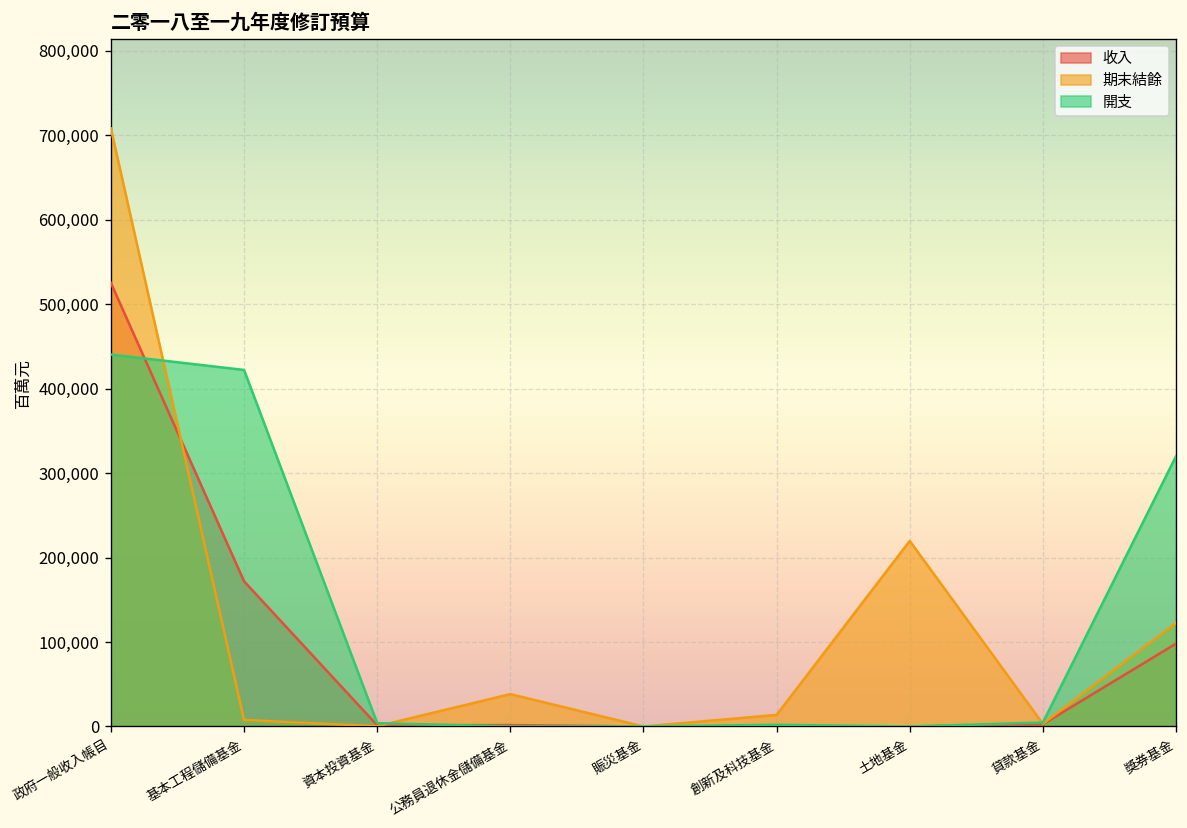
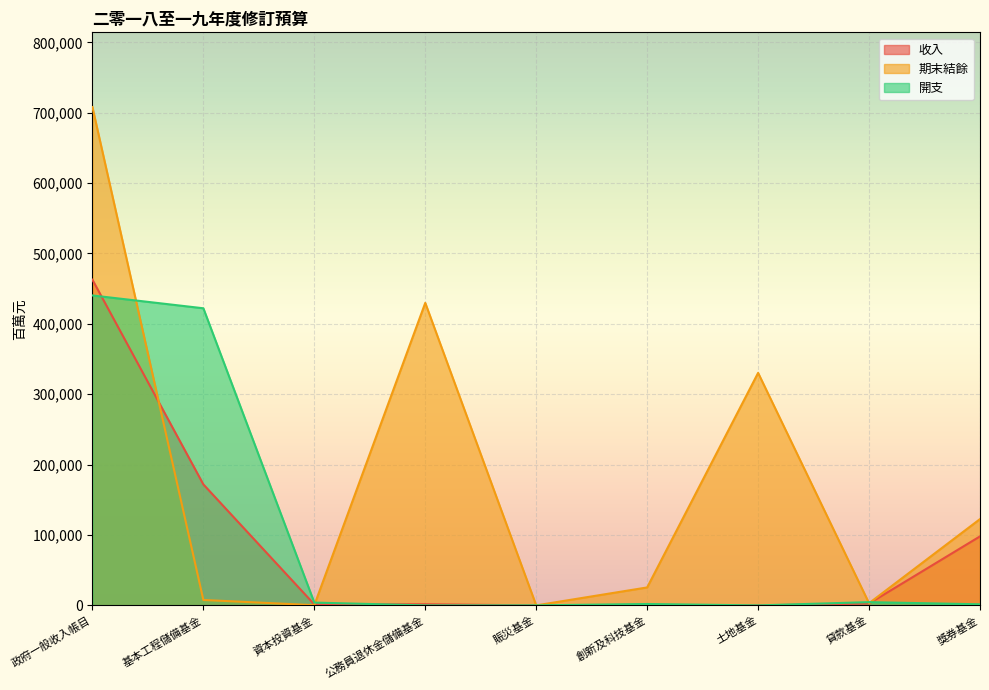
收入, 政府一般收入帳目: 530,000 -> 460,000
期末結餘, 公務員退休金儲備基金: 40,000 -> 430,000
期末結餘, 創新及科技基金: 10,000 -> 30,000
期末結餘, 土地基金: 220,000 -> 330,000
開支, 獎券基金: 320,000 -> 0
